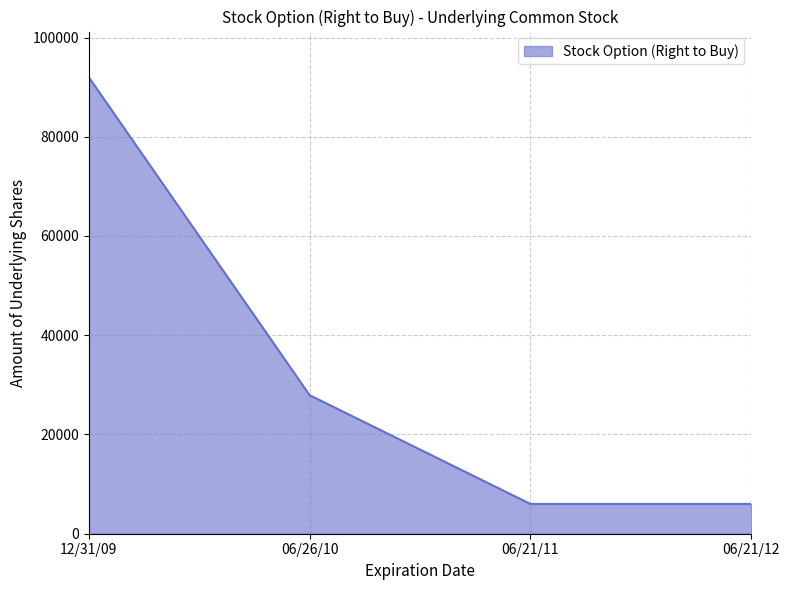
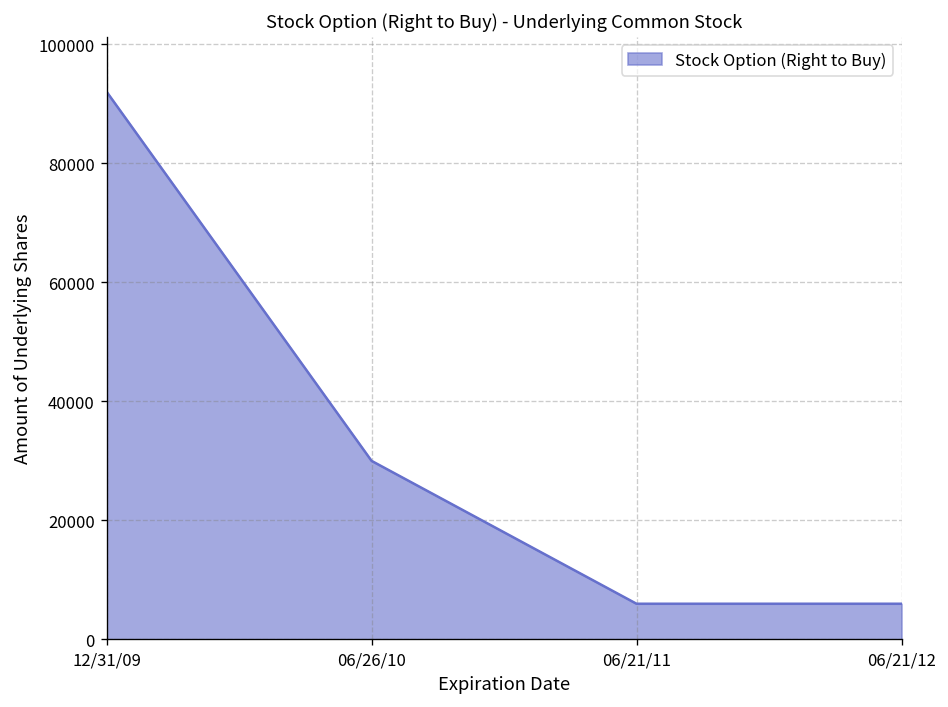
06/26/10: 28000 -> 30000
